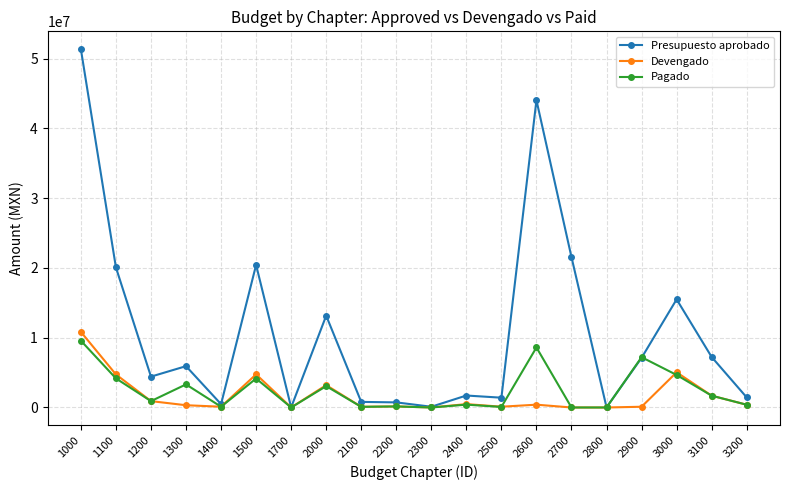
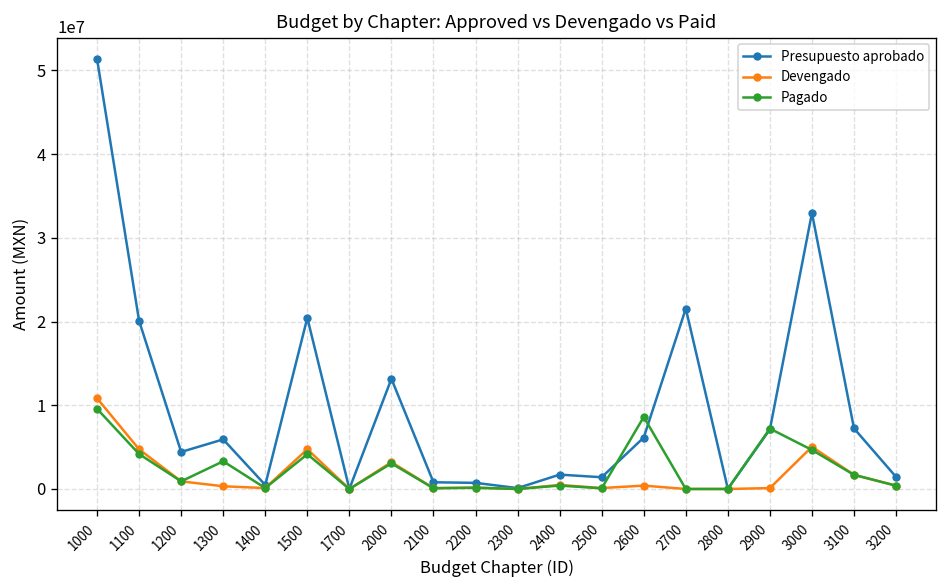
Presupuesto aprobado, 2600: 44000000 -> 6000000
Presupuesto aprobado, 3000: 15000000 -> 33000000
